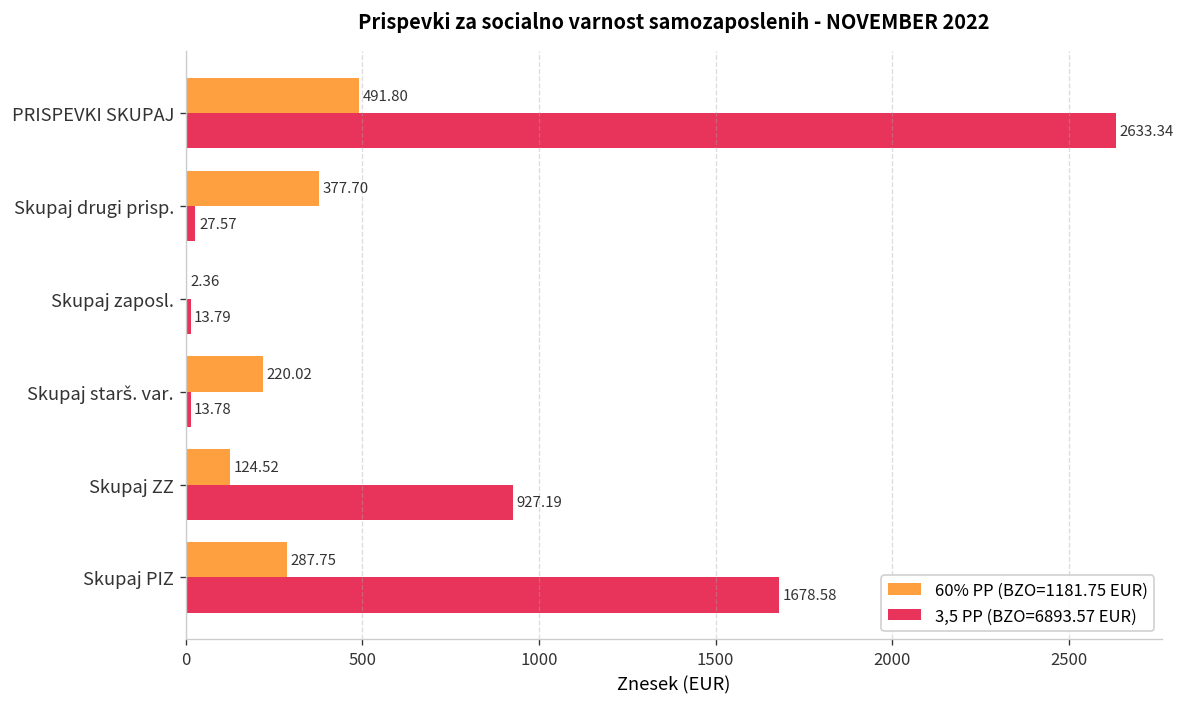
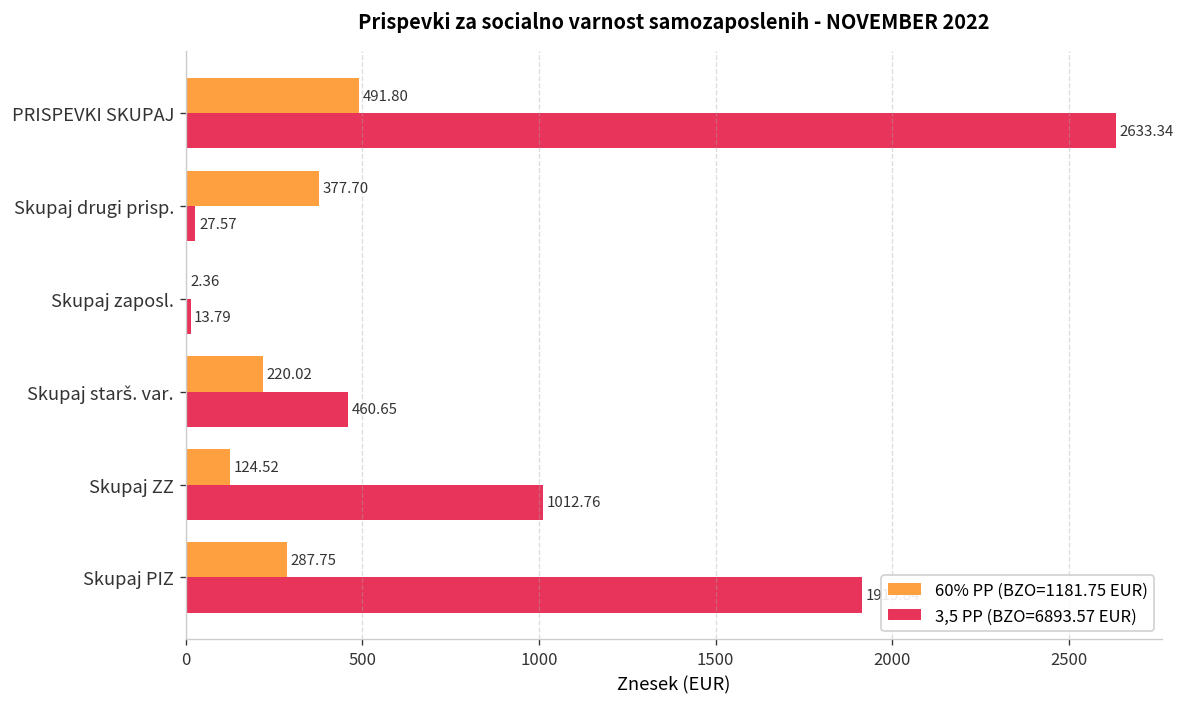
3,5 PP (BZO=6893.57 EUR), Skupaj starš. var.: 13.78 -> 460.65
3,5 PP (BZO=6893.57 EUR), Skupaj ZZ: 927.19 -> 1012.76
3,5 PP (BZO=6893.57 EUR), Skupaj PIZ: 1680 -> 1920
